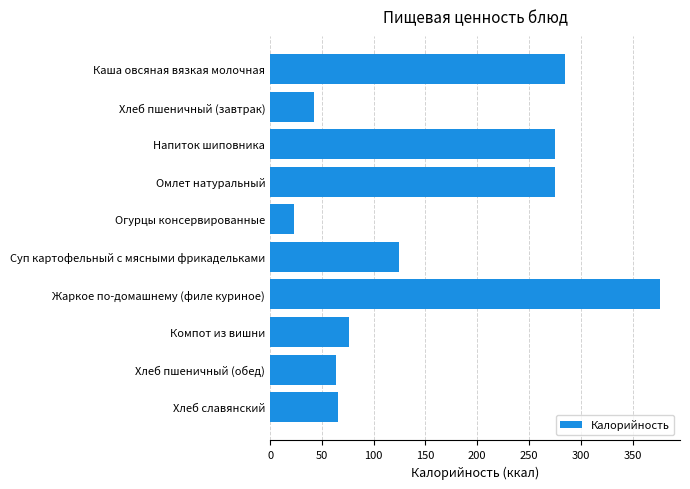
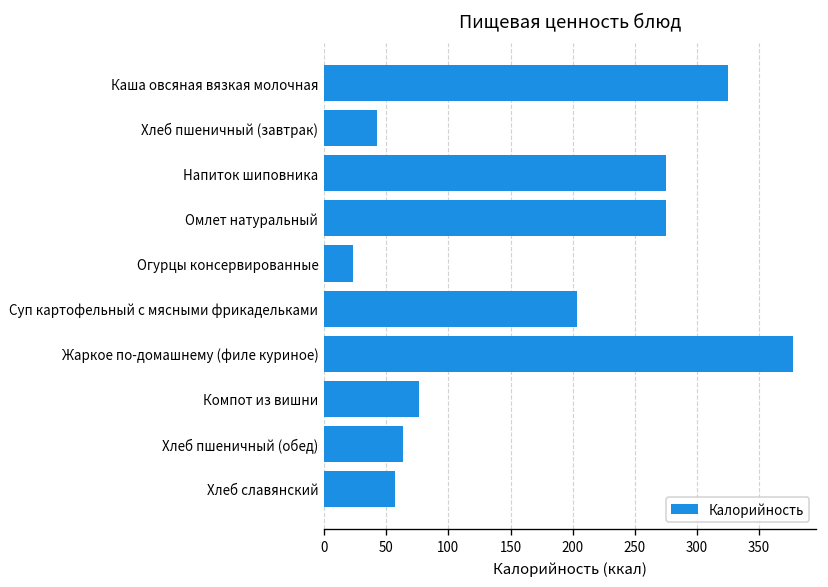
Каша овсяная вязкая молочная: 285 -> 325
Суп картофельный с мясными фрикадельками: 125 -> 203
Хлеб славянский: 65 -> 57
